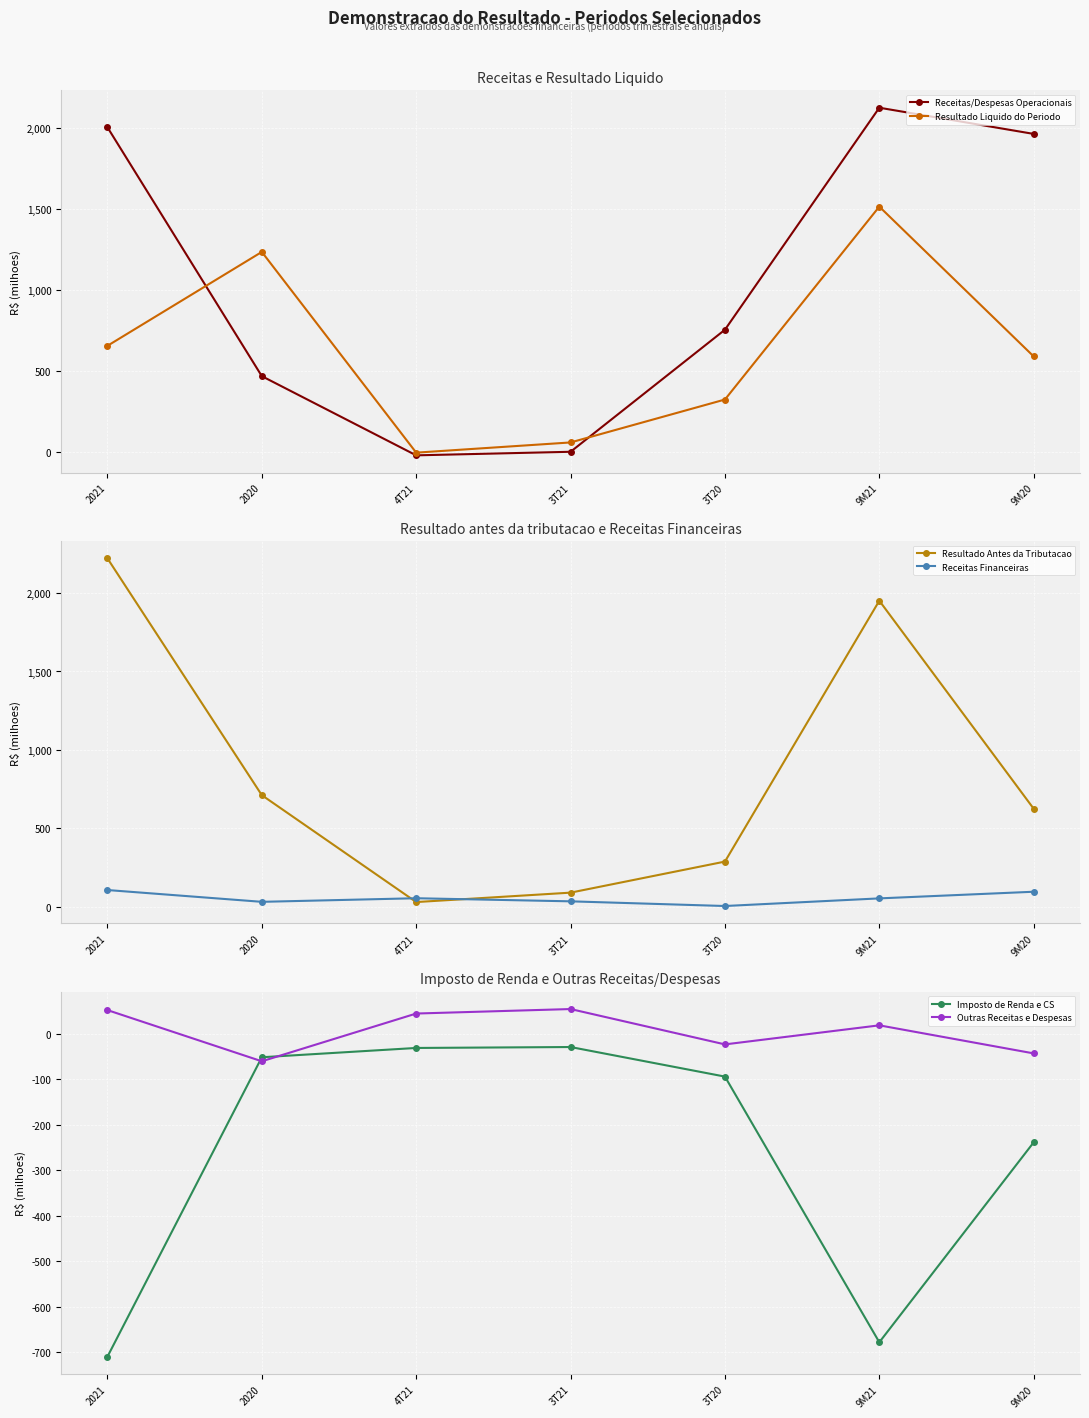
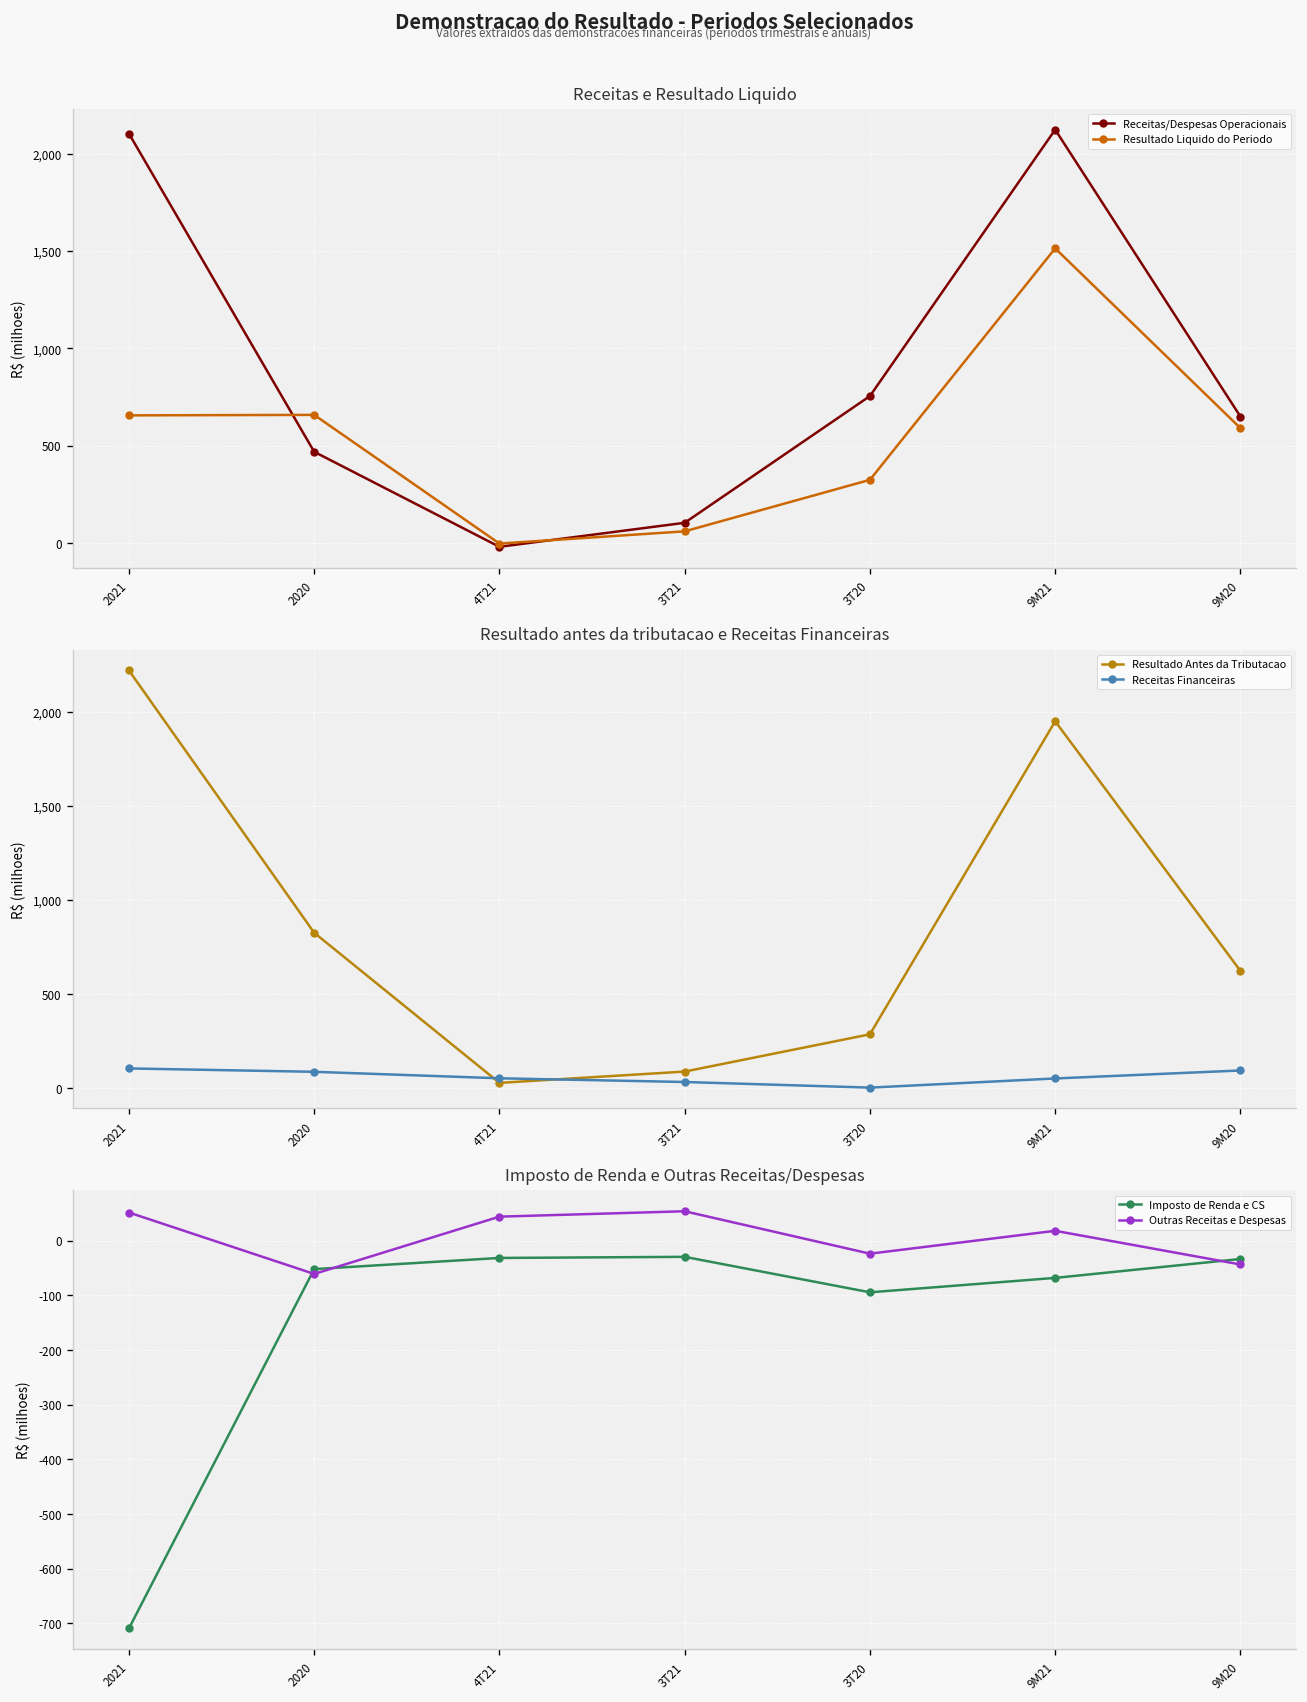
Receitas e Resultado Liquido, Receitas/Despesas Operacionais, 2021: 2,000 -> 2,100
Receitas e Resultado Liquido, Resultado Liquido do Periodo, 2020: 1,230 -> 660
Receitas e Resultado Liquido, Receitas/Despesas Operacionais, 3T21: 0 -> 100
Receitas e Resultado Liquido, Receitas/Despesas Operacionais, 9M20: 1,960 -> 650
Resultado antes da tributacao e Receitas Financeiras, Resultado Antes da Tributacao, 2020: 710 -> 830
Resultado antes da tributacao e Receitas Financeiras, Receitas Financeiras, 2020: 30 -> 90
Imposto de Renda e Outras Receitas/Despesas, Imposto de Renda e CS, 9M21: -680 -> -70
Imposto de Renda e Outras Receitas/Despesas, Imposto de Renda e CS, 9M20: -240 -> -30
